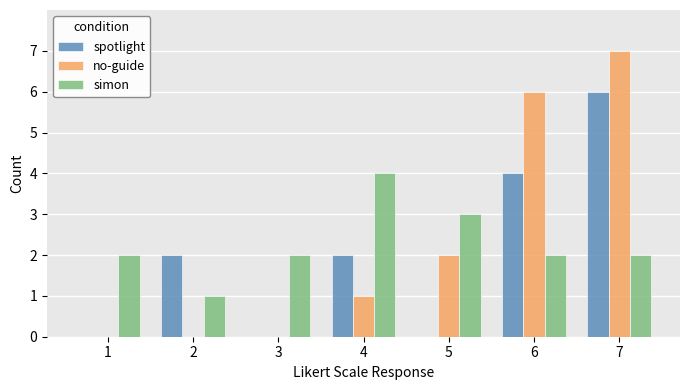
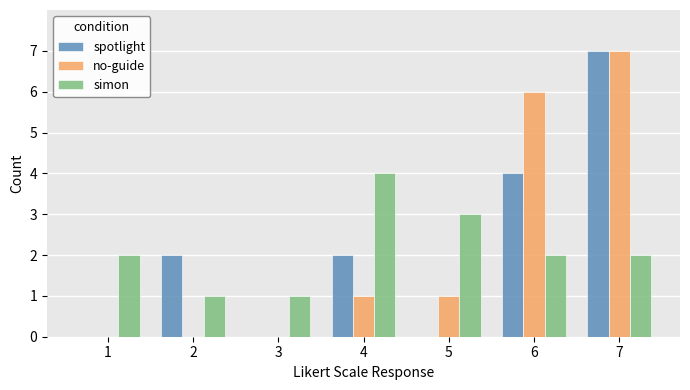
simon, 3: 2 -> 1
no-guide, 5: 2 -> 1
spotlight, 7: 6 -> 7
